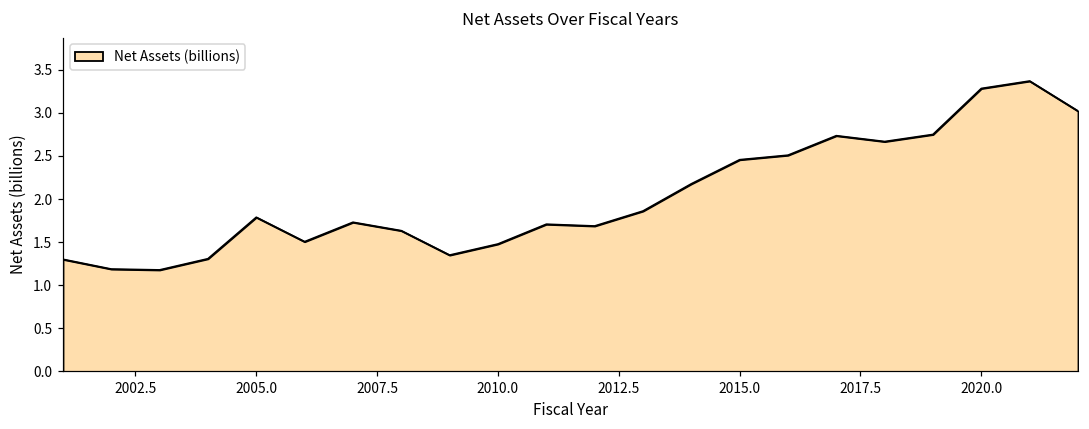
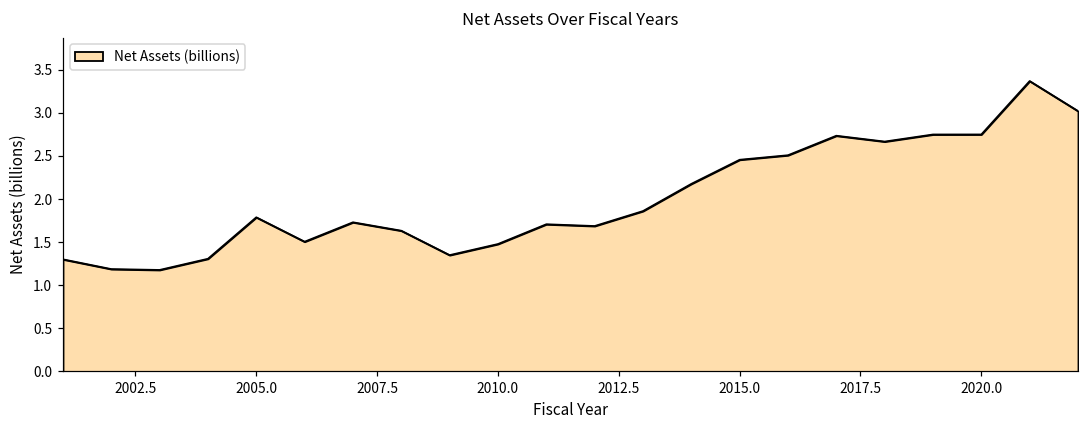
2020.0: 3.3 -> 2.7
